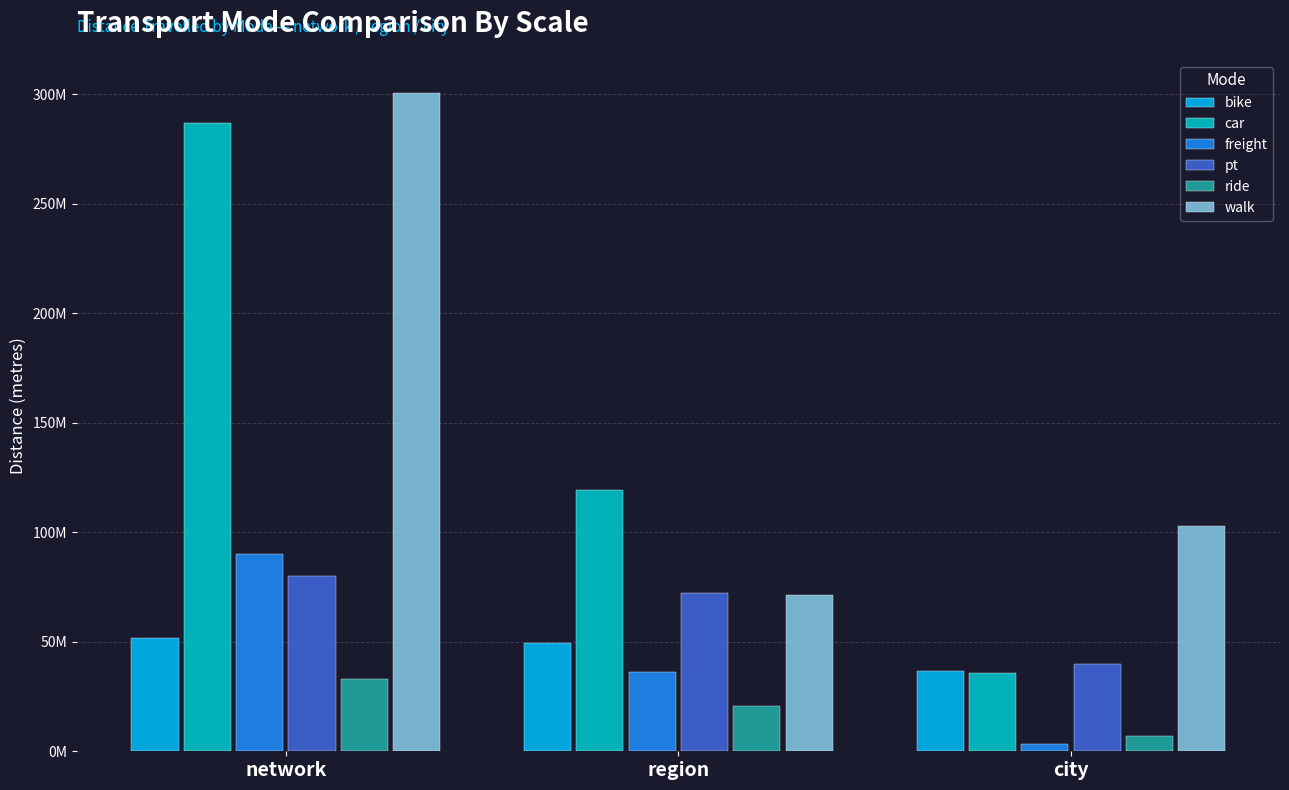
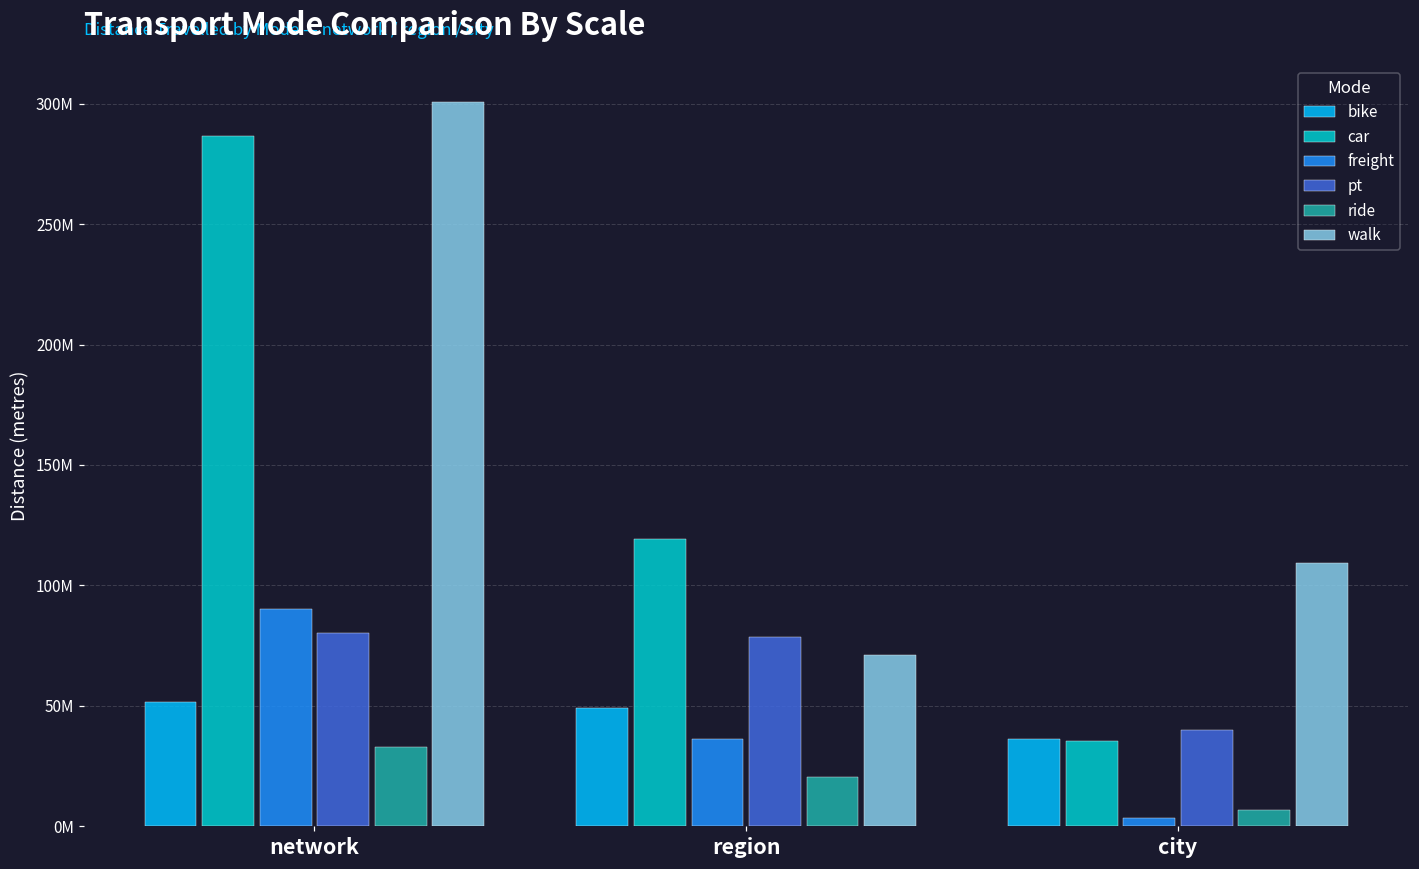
pt, region: 72000000 -> 79000000
walk, city: 103000000 -> 109000000
